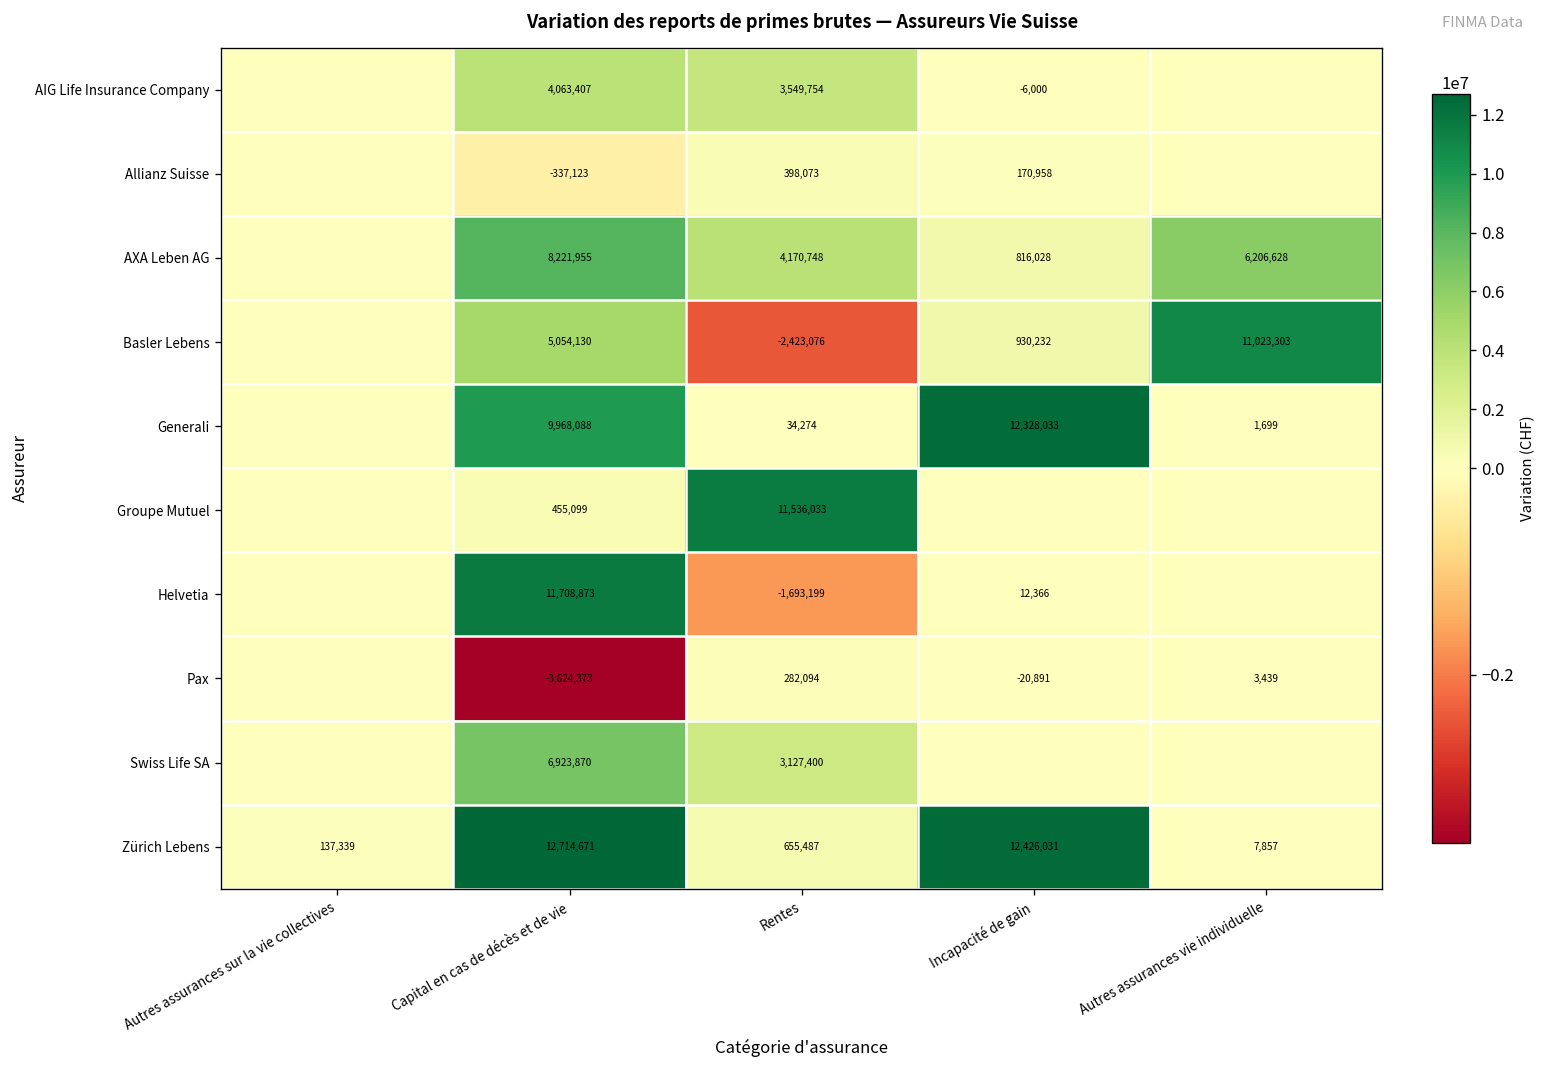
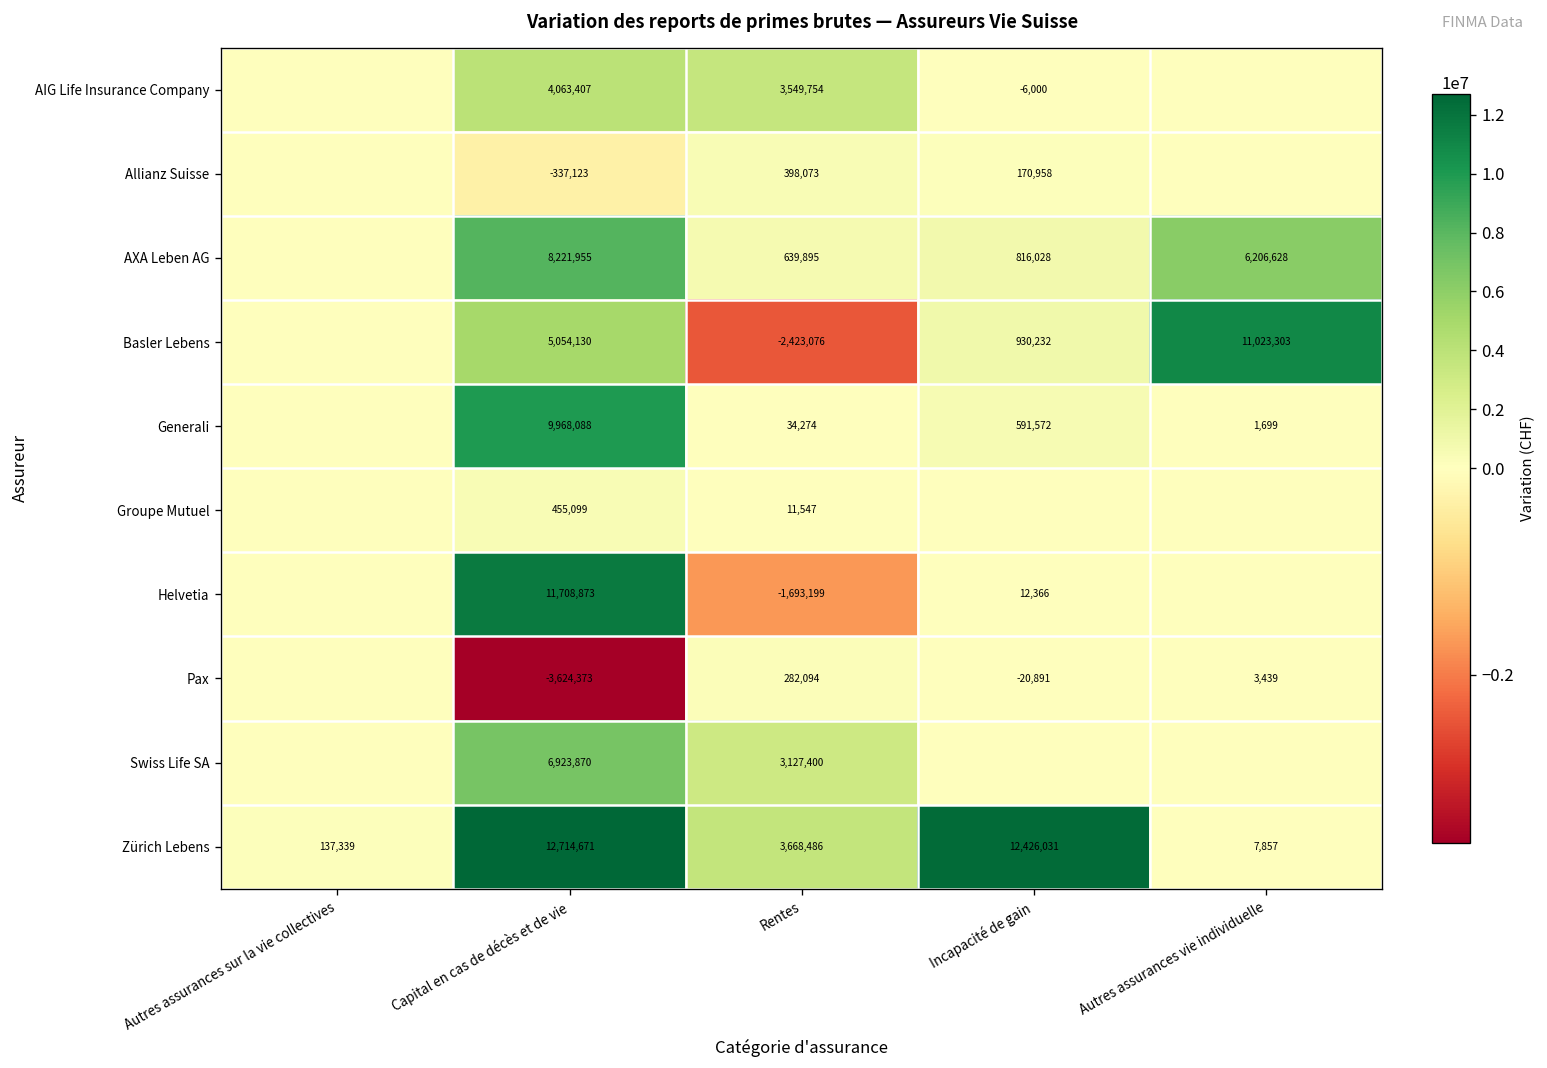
AXA Leben AG, Rentes: 4,170,748 -> 639,895
Generali, Incapacité de gain: 12,328,033 -> 591,572
Groupe Mutuel, Rentes: 11,536,033 -> 11,547
Zürich Lebens, Rentes: 655,487 -> 3,668,486
